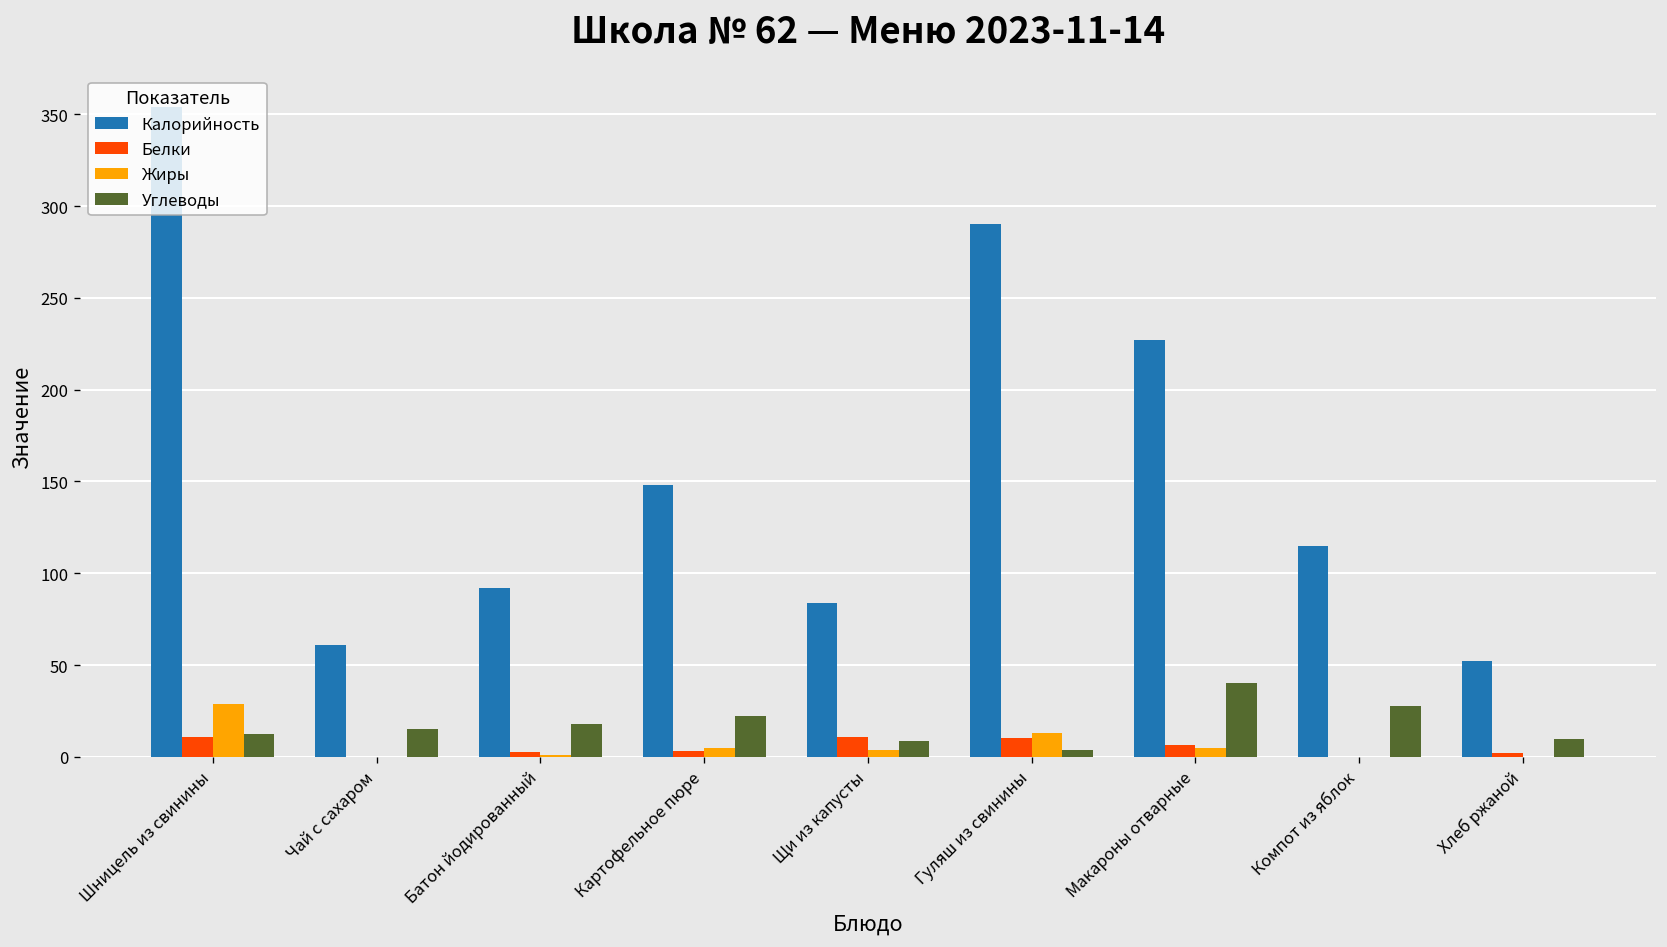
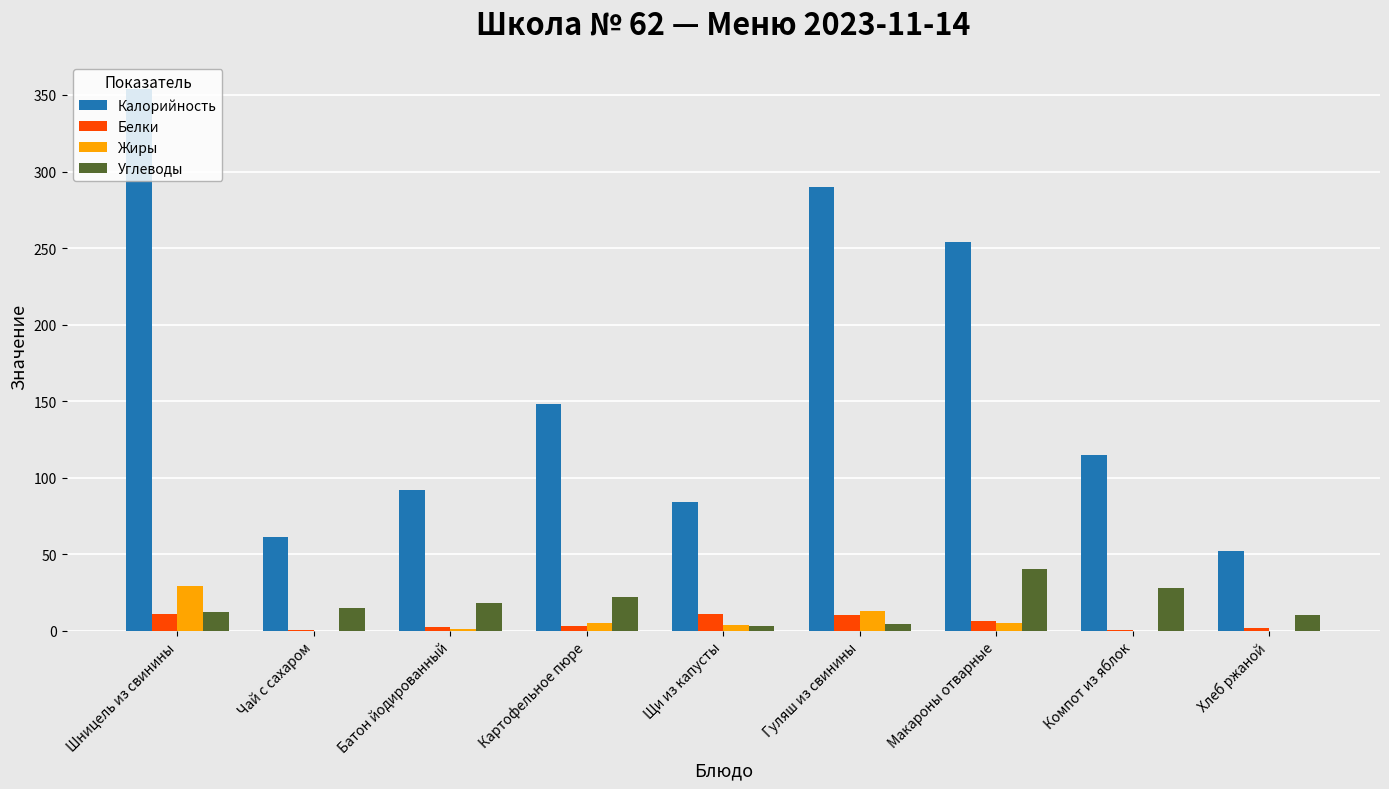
Углеводы, Щи из капусты: 9 -> 3
Калорийность, Макароны отварные: 227 -> 254
